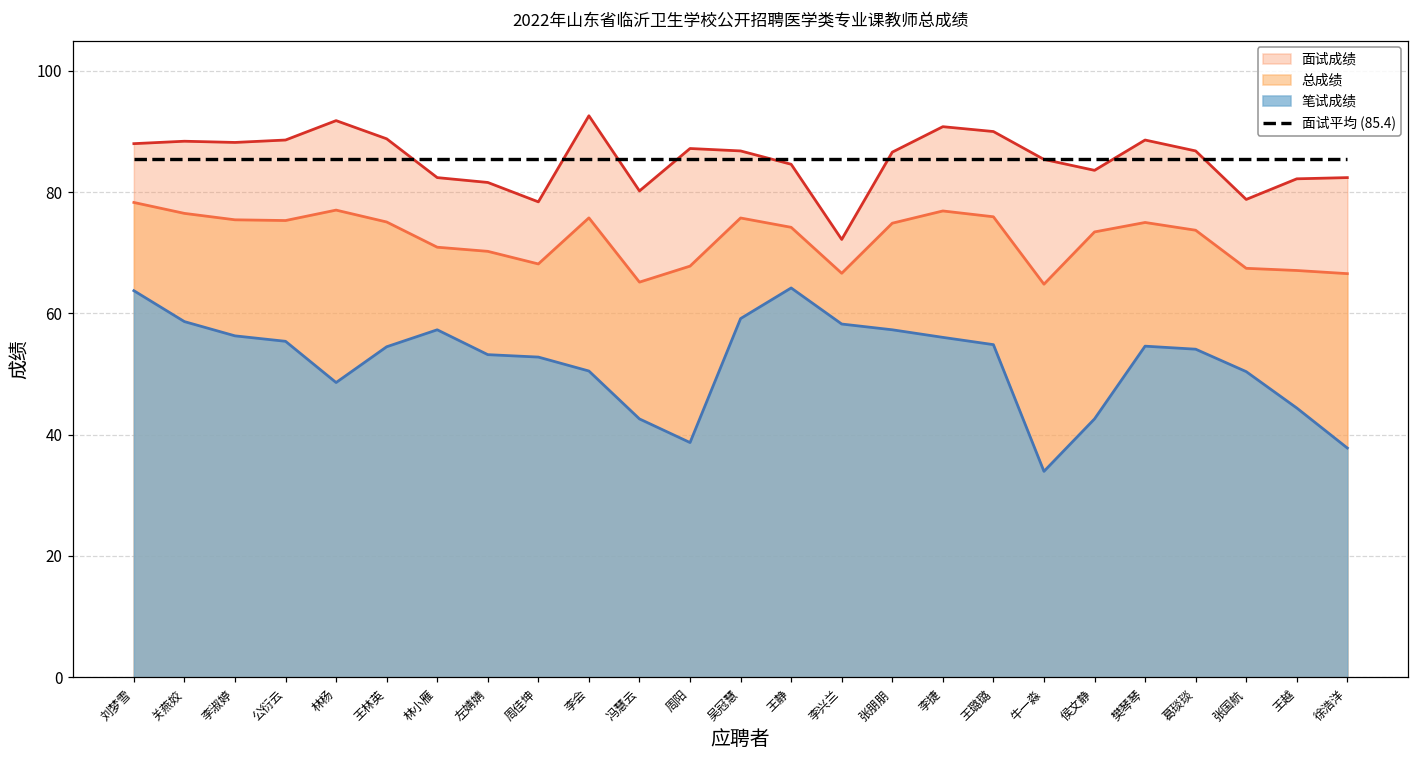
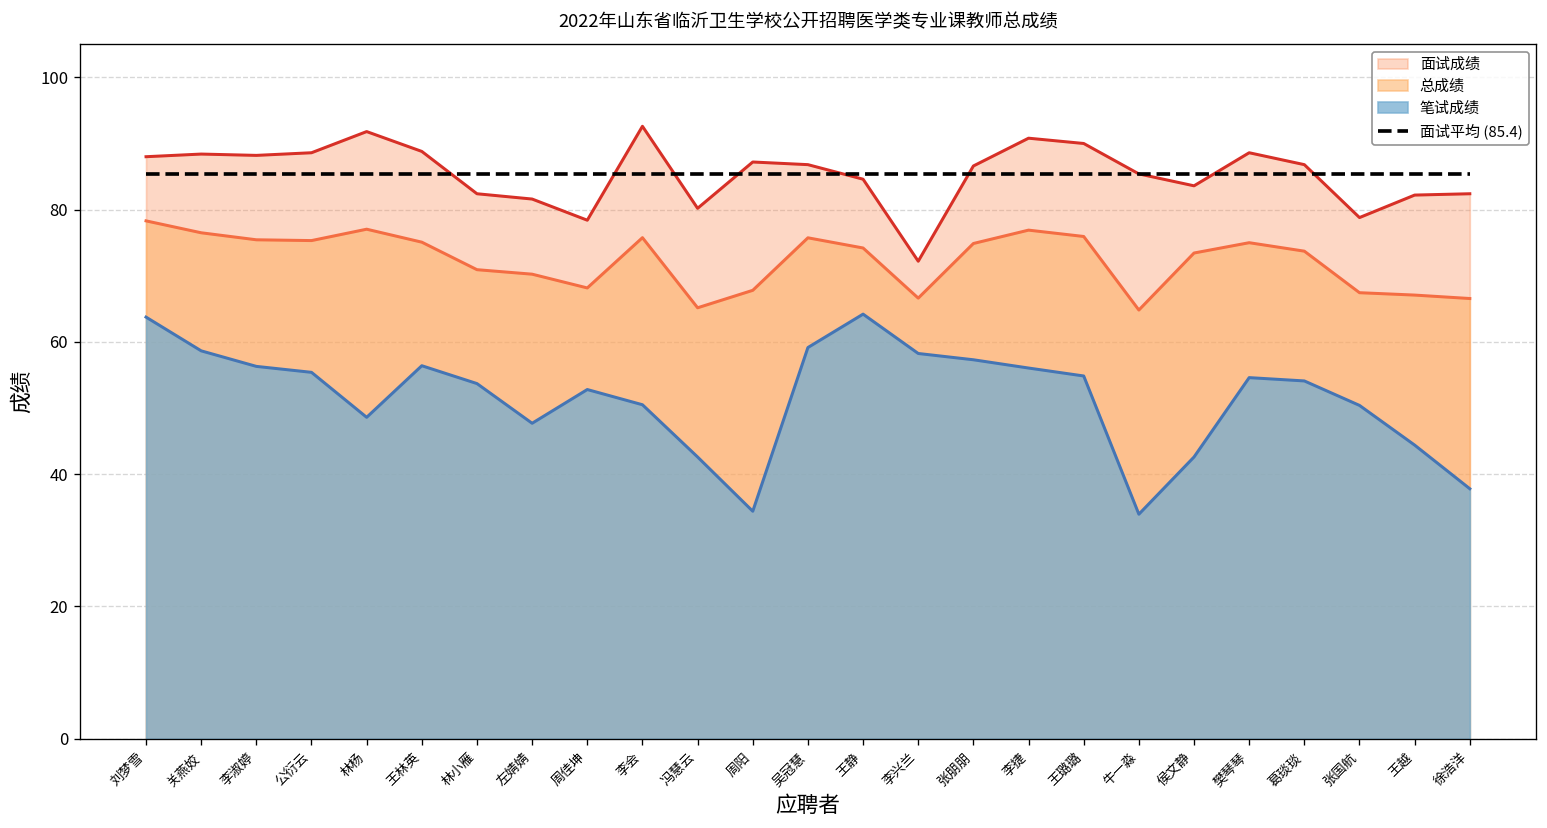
笔试成绩, 王林英: 55 -> 56
笔试成绩, 林小雁: 57 -> 54
笔试成绩, 左婧婧: 53 -> 48
笔试成绩, 周阳: 39 -> 34
